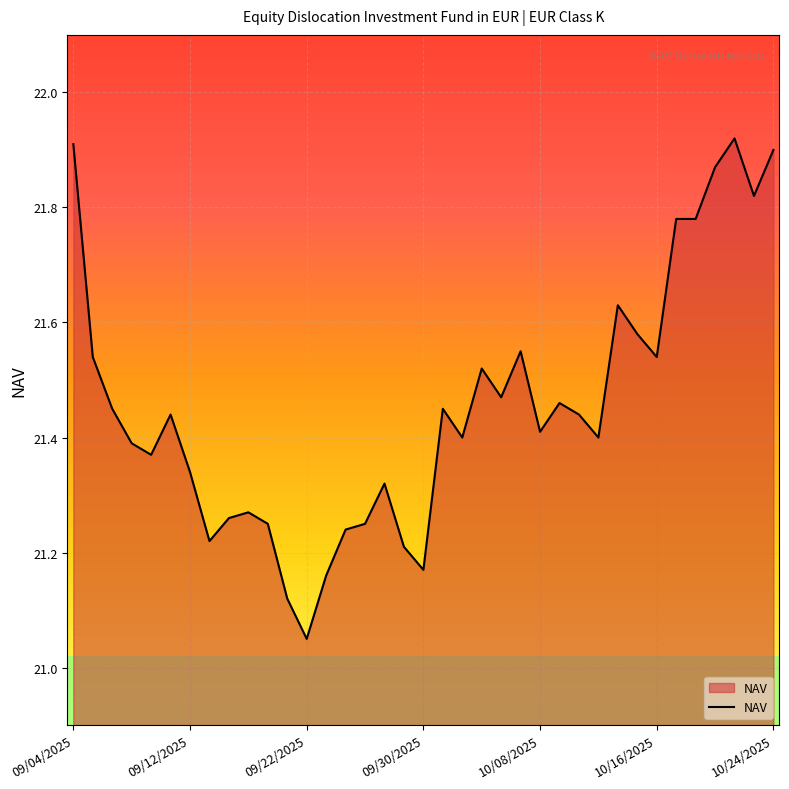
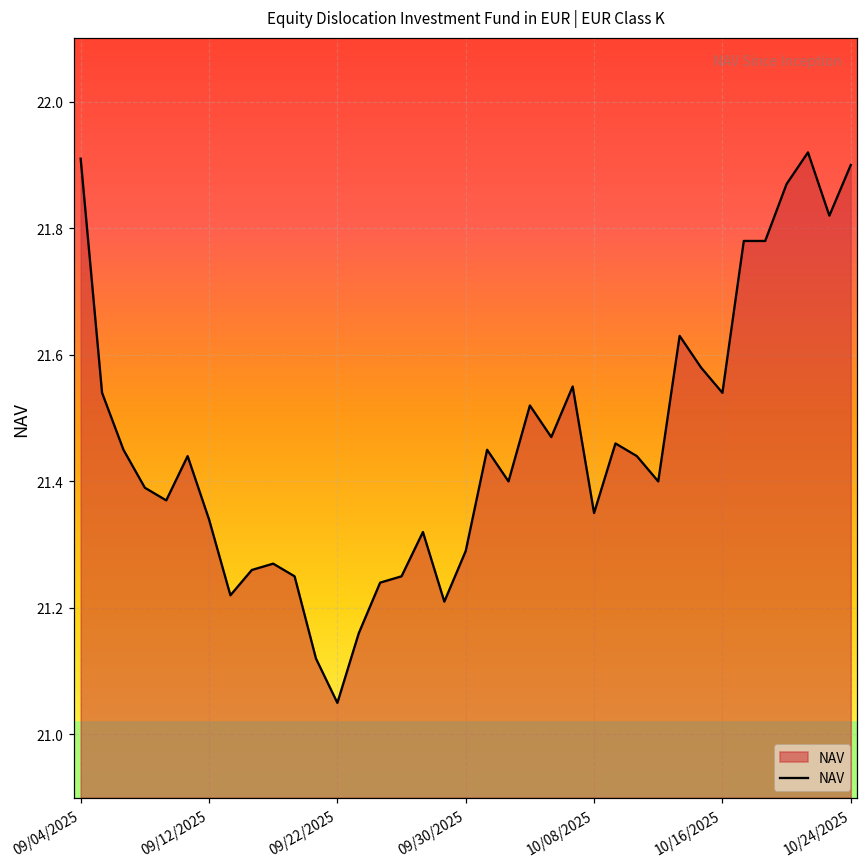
09/30/2025: 21.17 -> 21.29
10/08/2025: 21.41 -> 21.35
